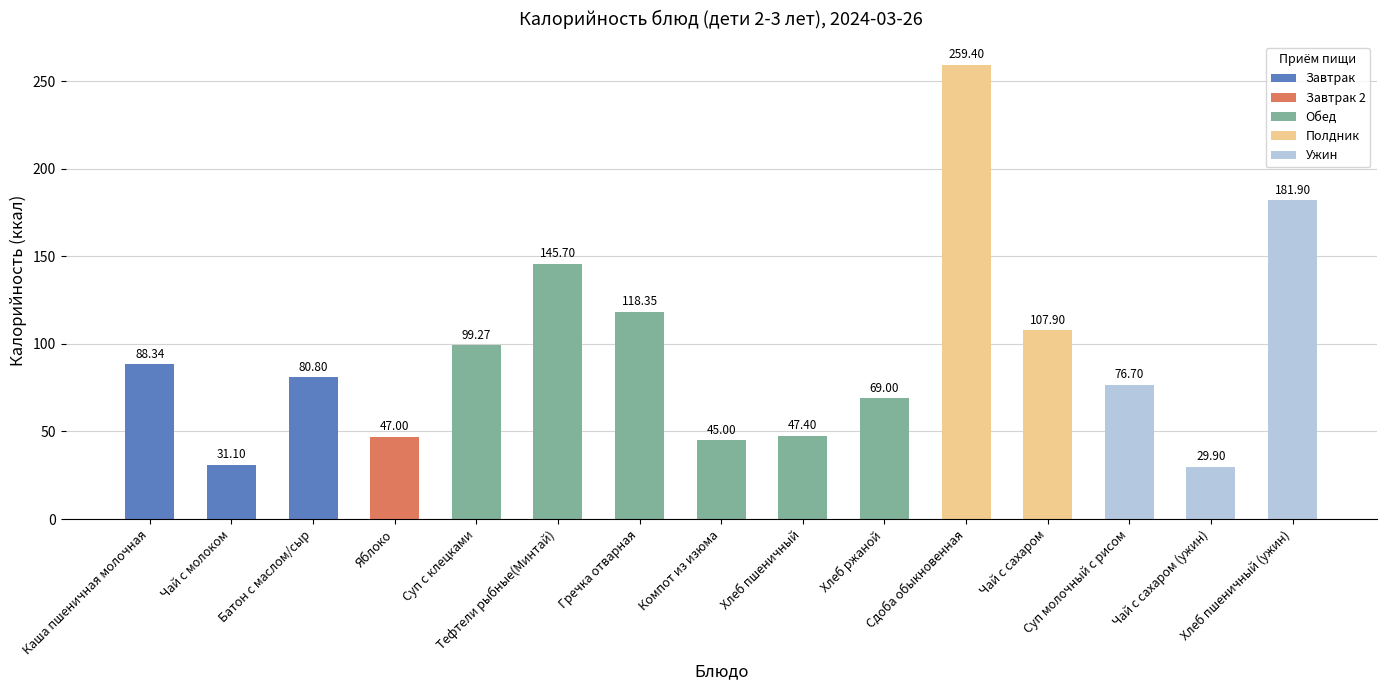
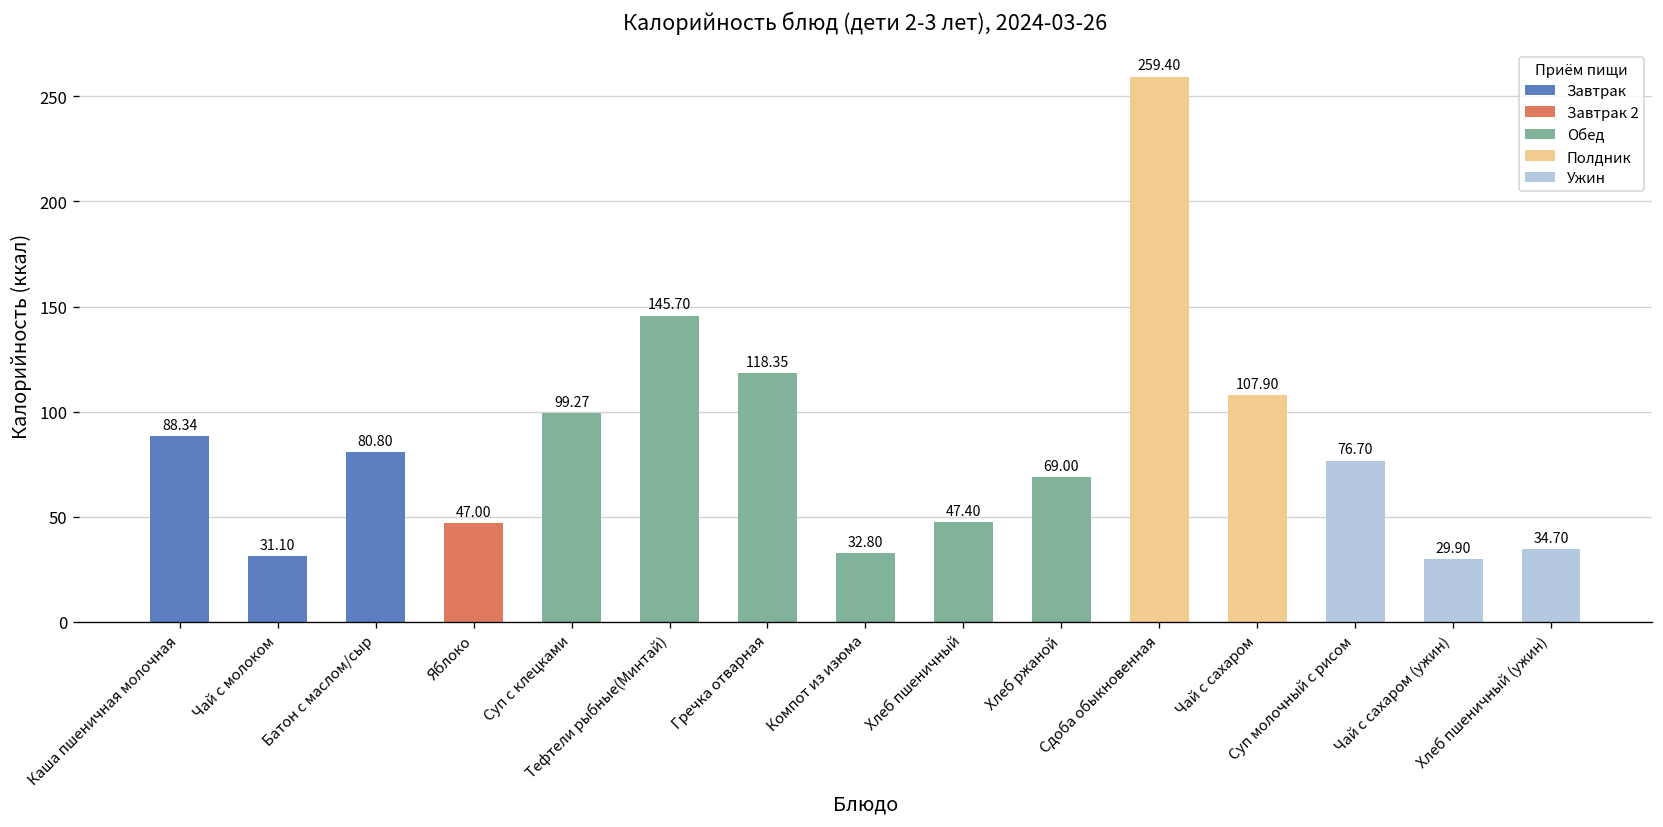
Компот из изюма: 45.00 -> 32.80
Хлеб пшеничный (ужин): 181.90 -> 34.70
